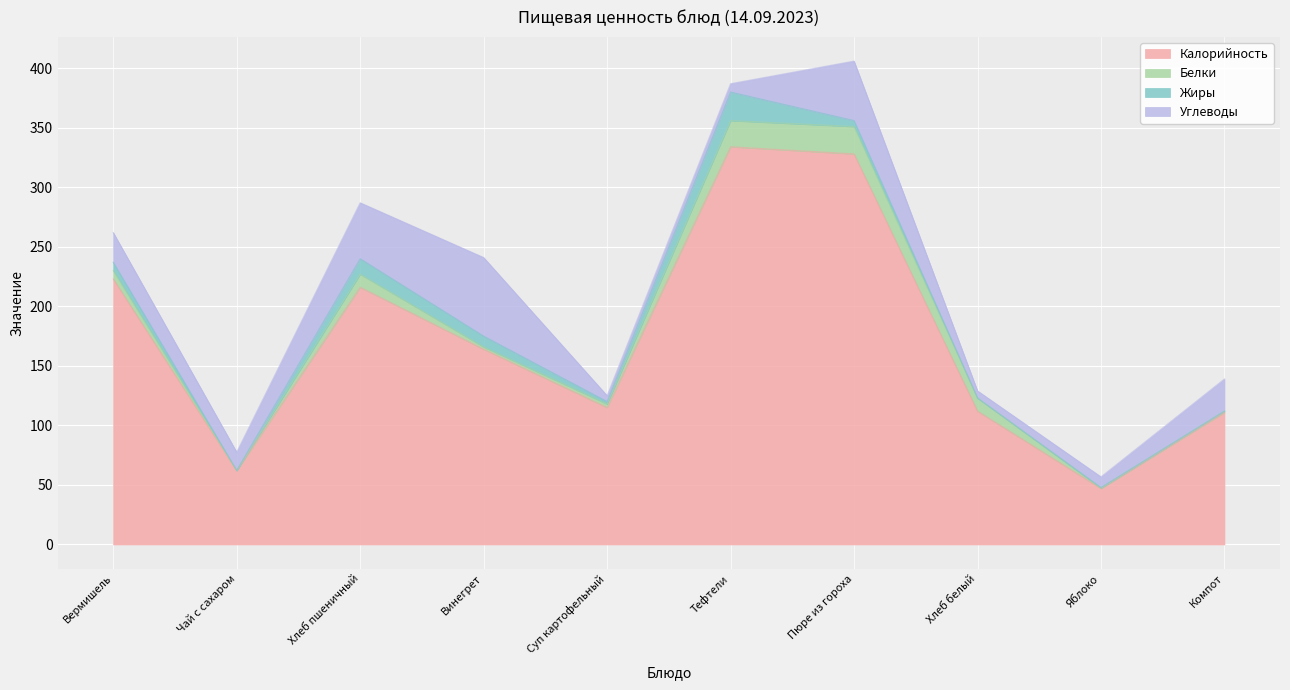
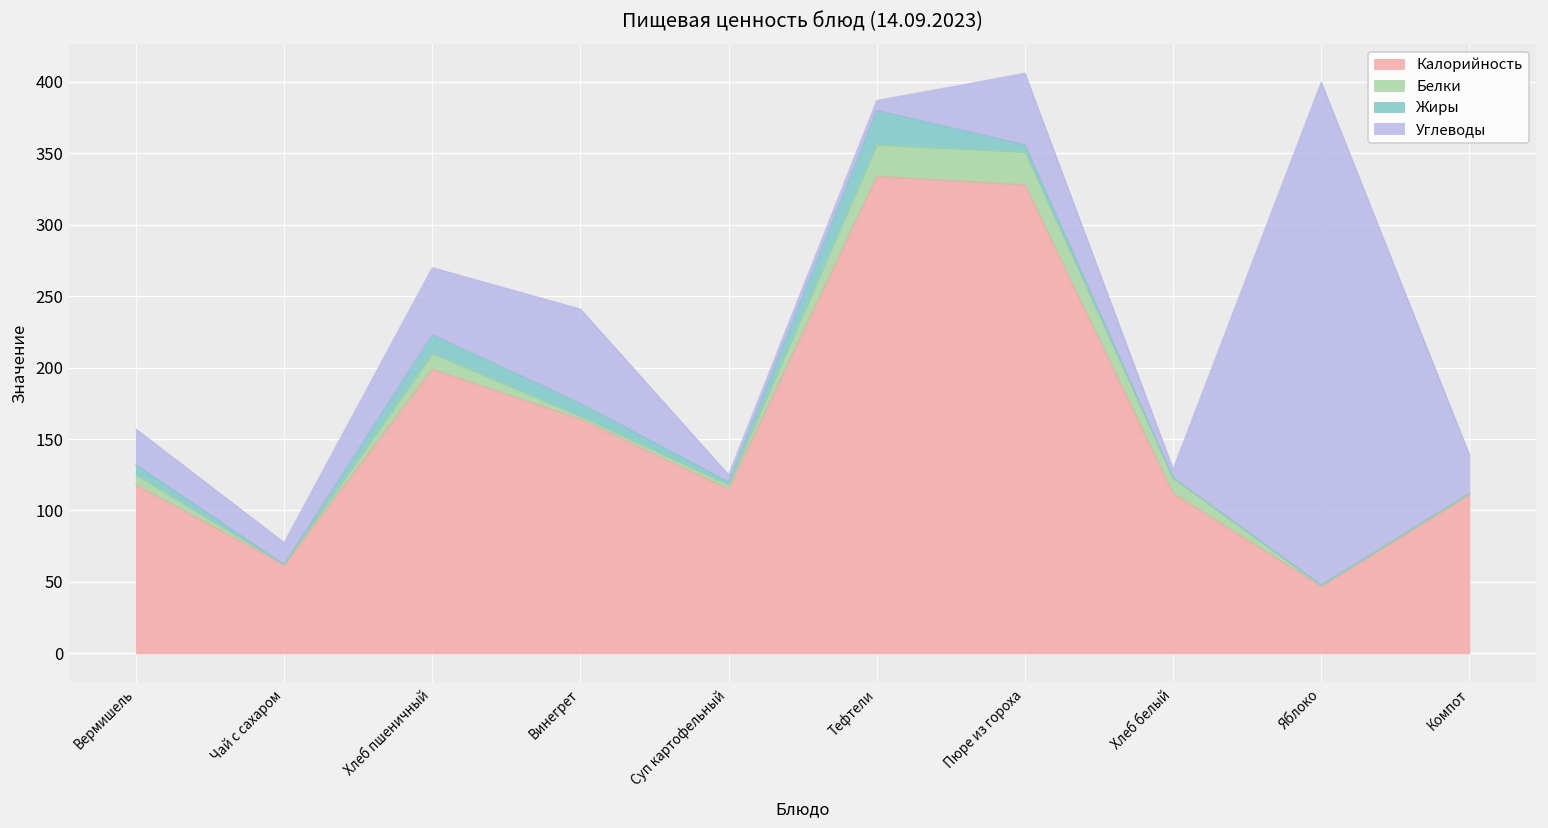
Калорийность, Вермишель: 223 -> 118
Калорийность, Хлеб пшеничный: 216 -> 199
Углеводы, Яблоко: 9 -> 352
